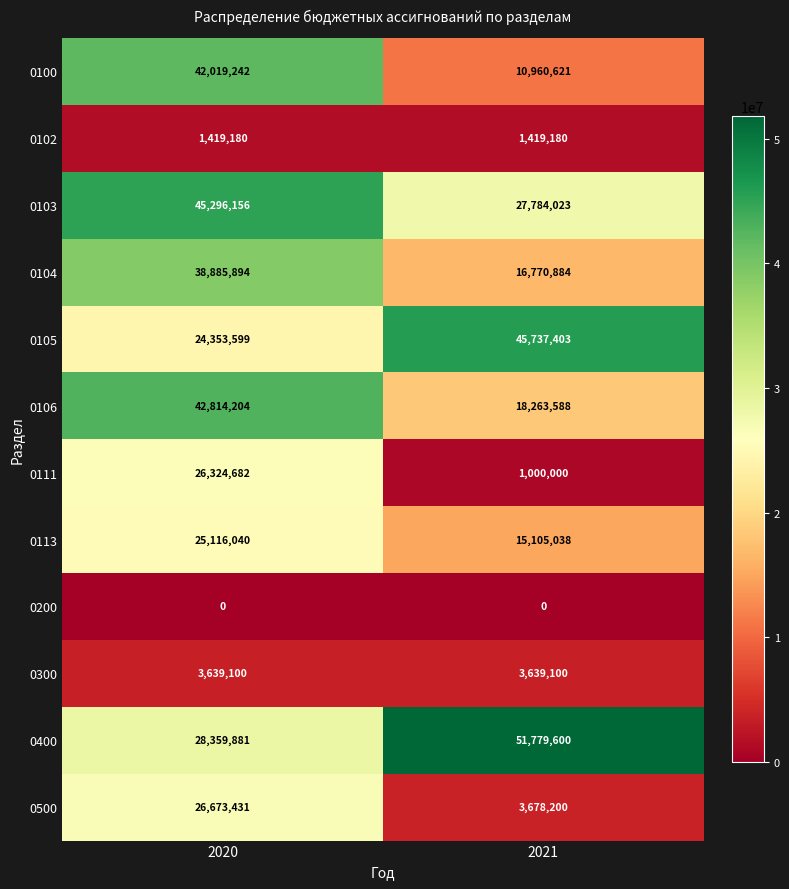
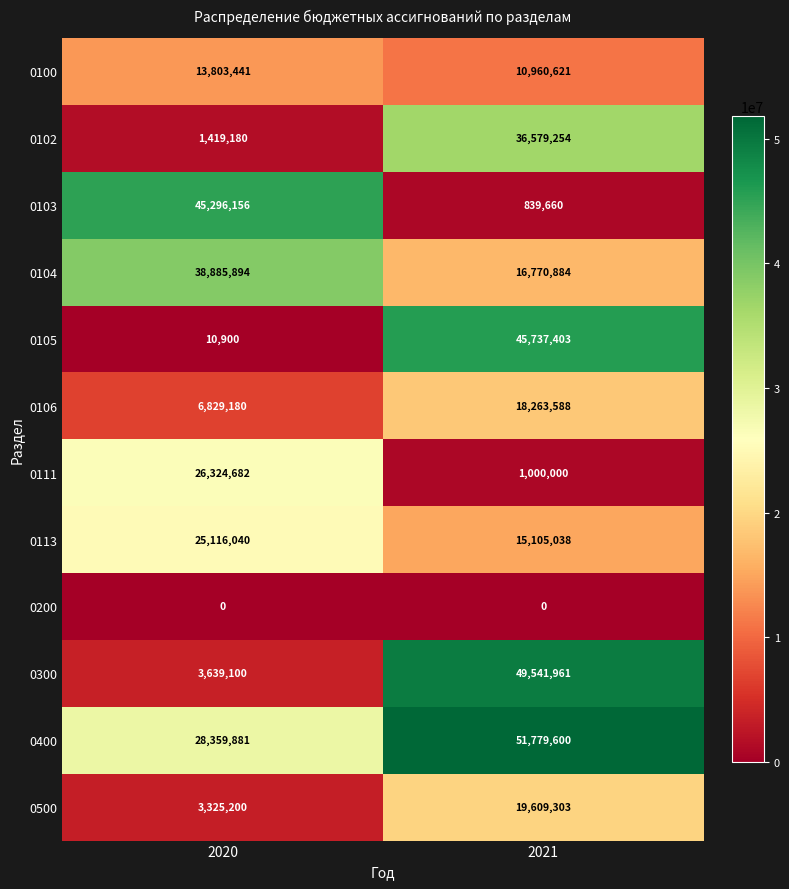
0100, 2020: 42,019,242 -> 13,803,441
0102, 2021: 1,419,180 -> 36,579,254
0103, 2021: 27,784,023 -> 839,660
0105, 2020: 24,353,599 -> 10,900
0106, 2020: 42,814,204 -> 6,829,180
0300, 2021: 3,639,100 -> 49,541,961
0500, 2020: 26,673,431 -> 3,325,200
0500, 2021: 3,678,200 -> 19,609,303
